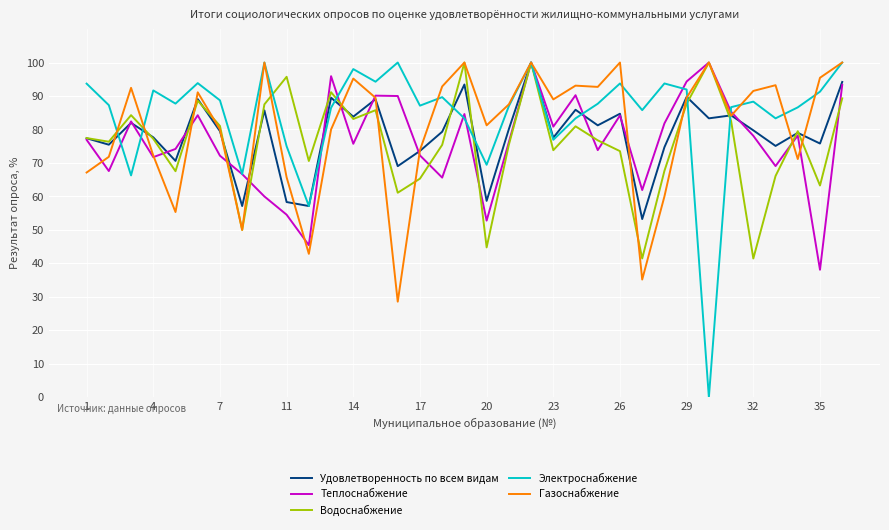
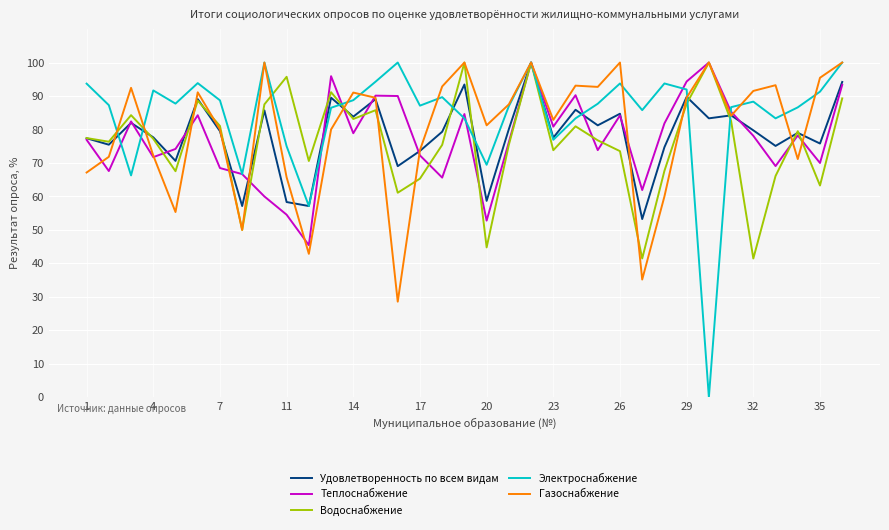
Теплоснабжение, 7: 72 -> 68
Теплоснабжение, 14: 76 -> 79
Электроснабжение, 14: 98 -> 89
Газоснабжение, 14: 95 -> 91
Газоснабжение, 23: 89 -> 83
Теплоснабжение, 35: 38 -> 70
